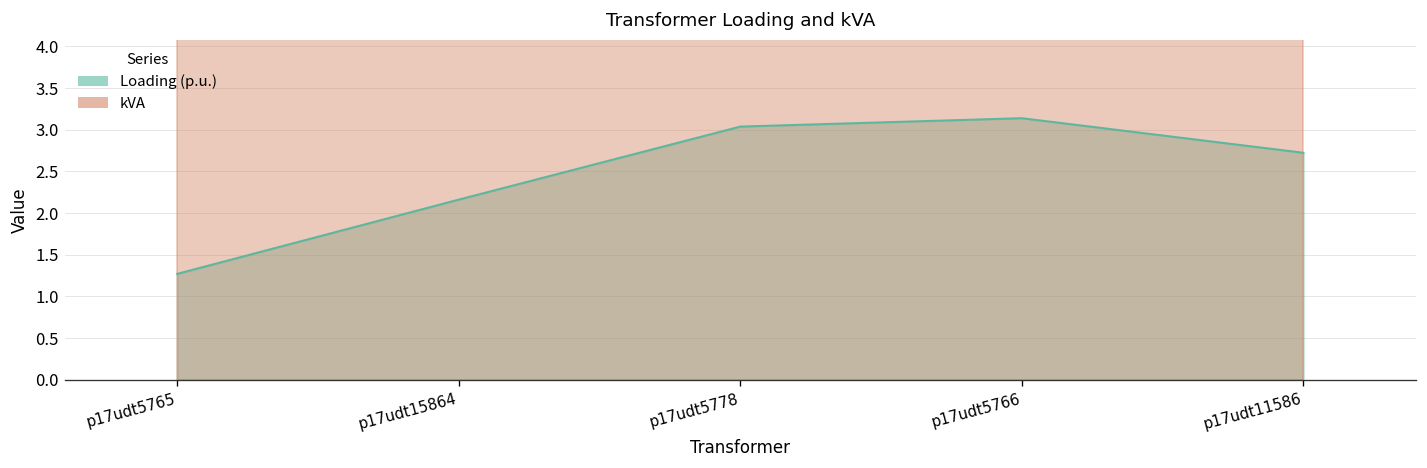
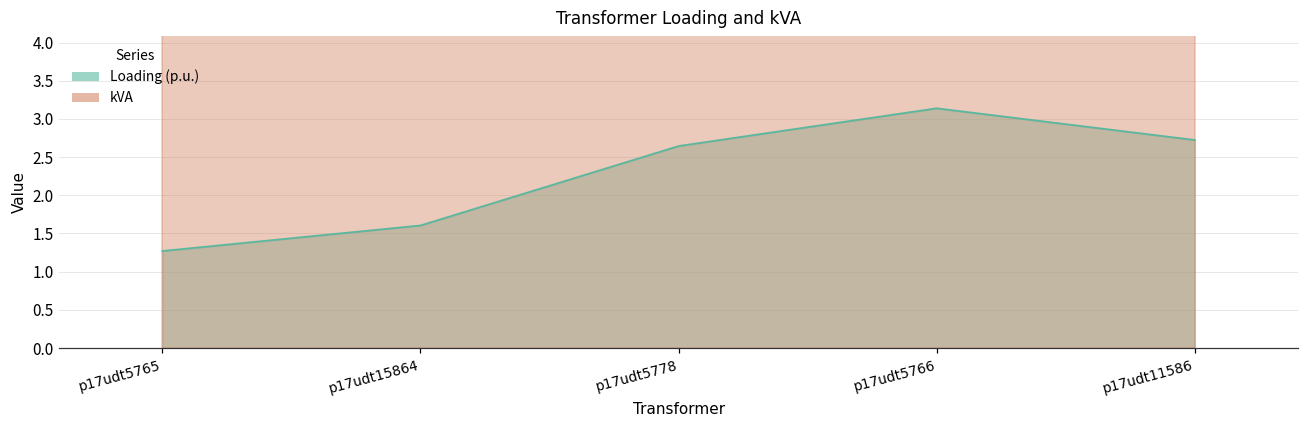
Loading (p.u.), p17udt15864: 2.2 -> 1.6
Loading (p.u.), p17udt5778: 3.0 -> 2.6
